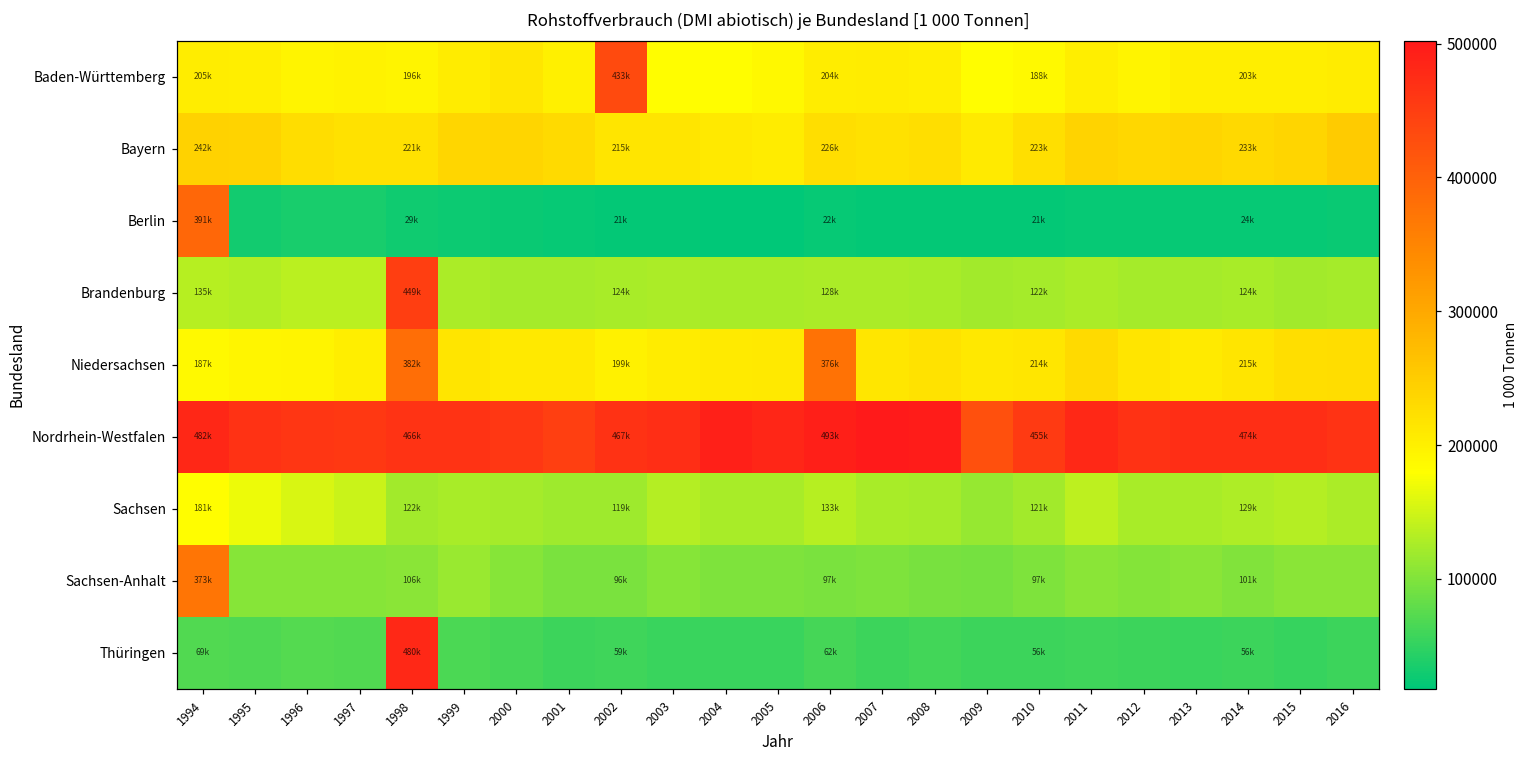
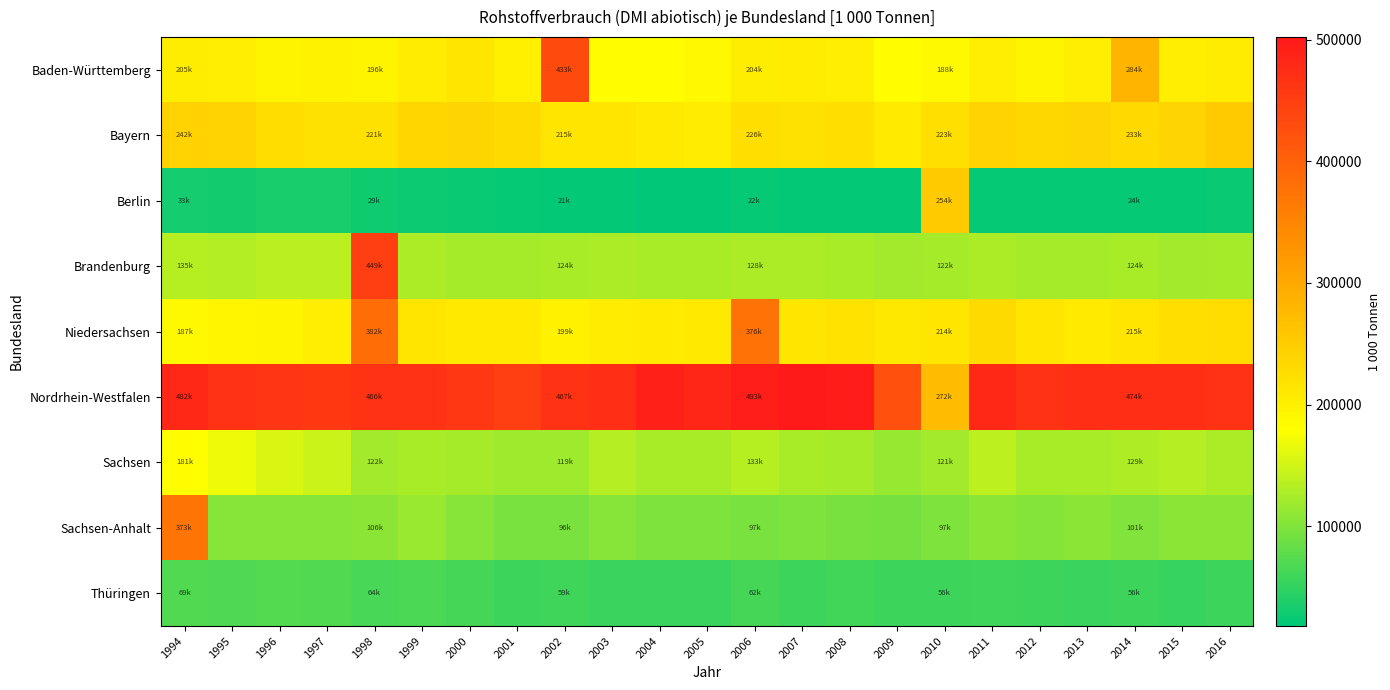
Baden-Württemberg, 2014: 203k -> 284k
Berlin, 1994: 391k -> 33k
Berlin, 2010: 21k -> 254k
Nordrhein-Westfalen, 2010: 455k -> 272k
Thüringen, 1998: 480k -> 64k
